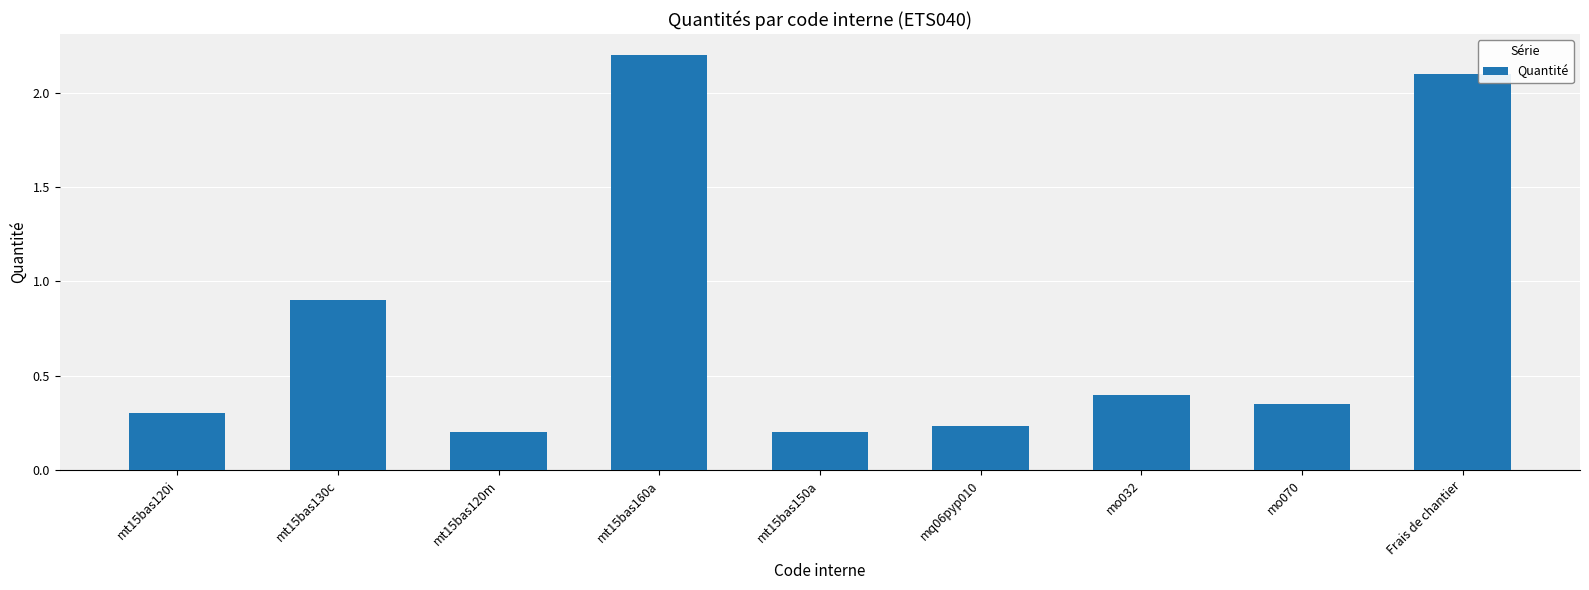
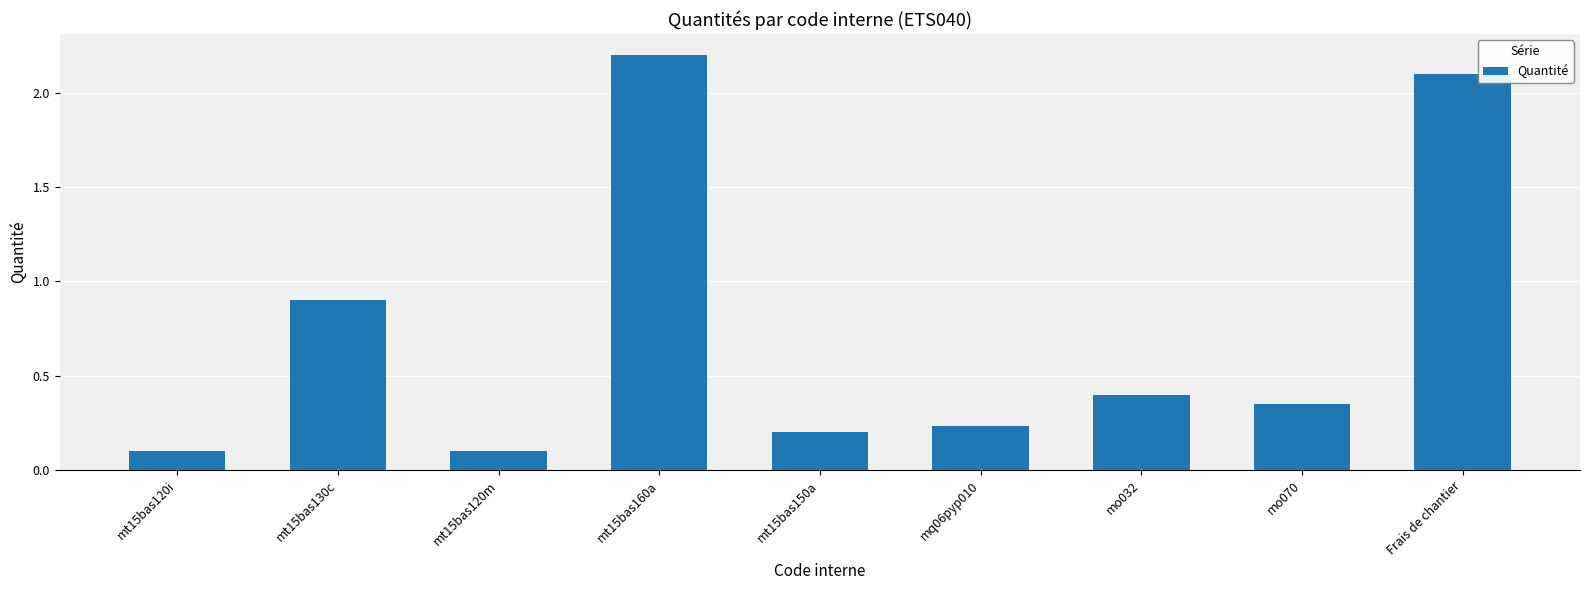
mt15bas120i: 0.3 -> 0.1
mt15bas120m: 0.2 -> 0.1
